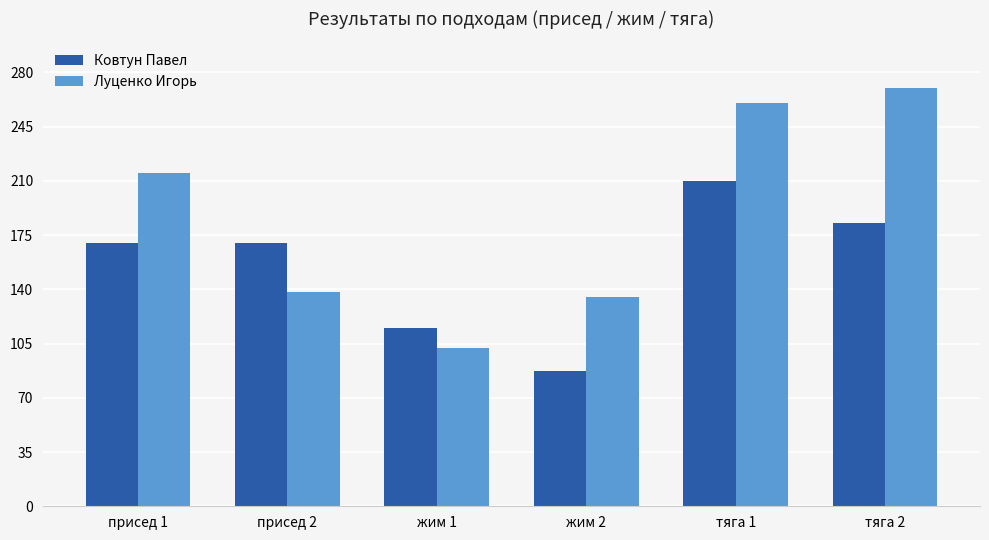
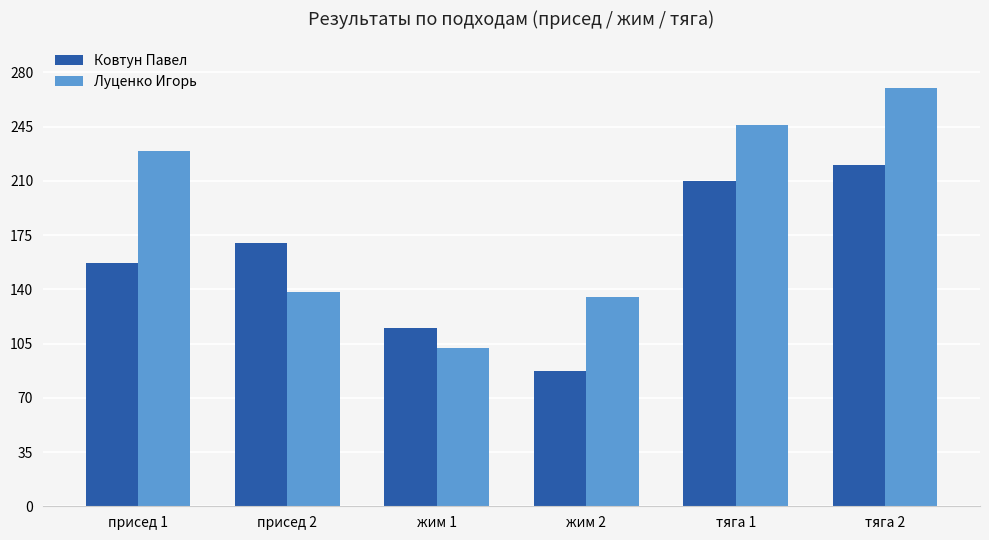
Ковтун Павел, присед 1: 170 -> 157
Луценко Игорь, присед 1: 215 -> 229
Луценко Игорь, тяга 1: 260 -> 246
Ковтун Павел, тяга 2: 183 -> 220
